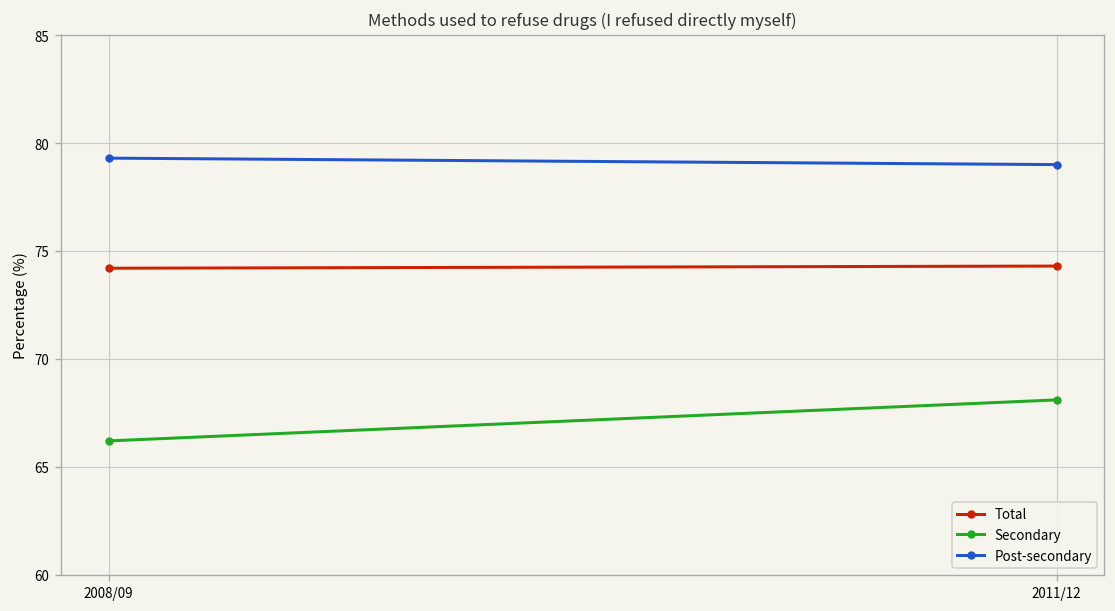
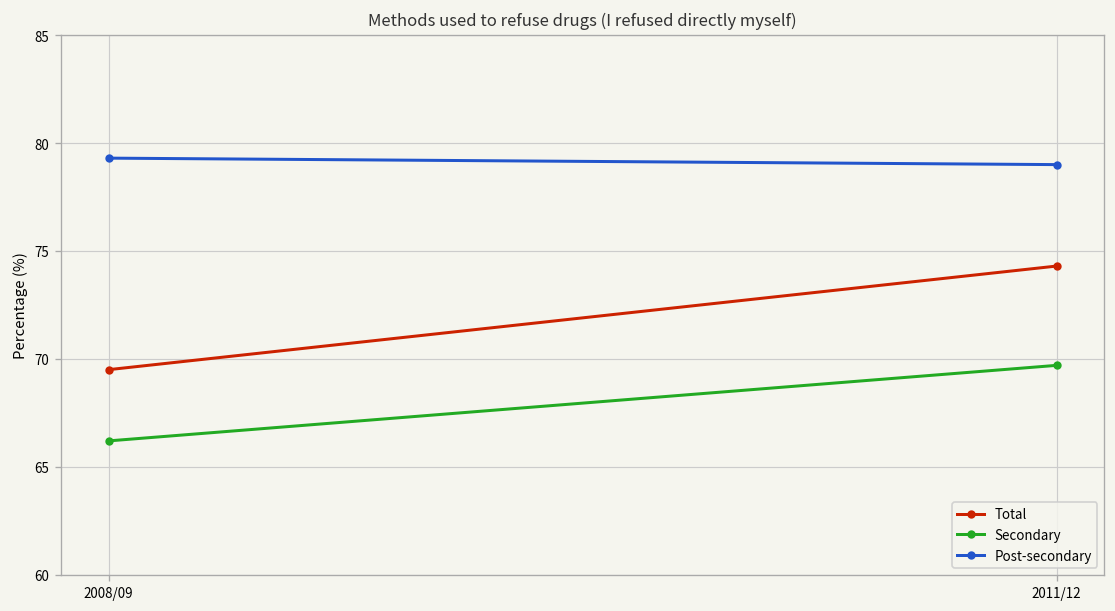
Total, 2008/09: 74.2 -> 69.5
Secondary, 2011/12: 68.1 -> 69.7
